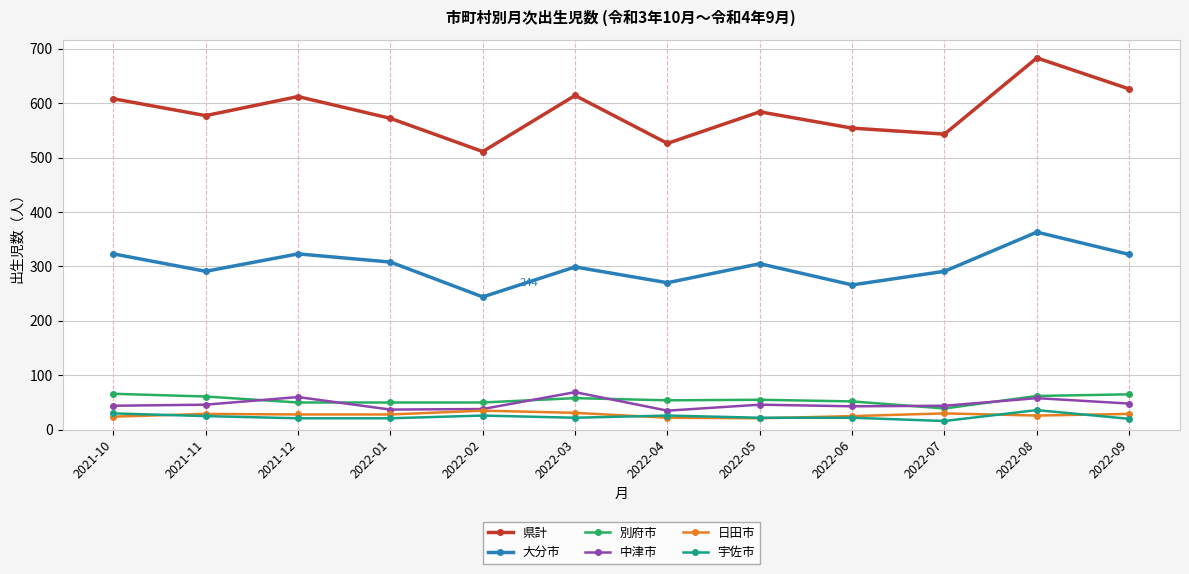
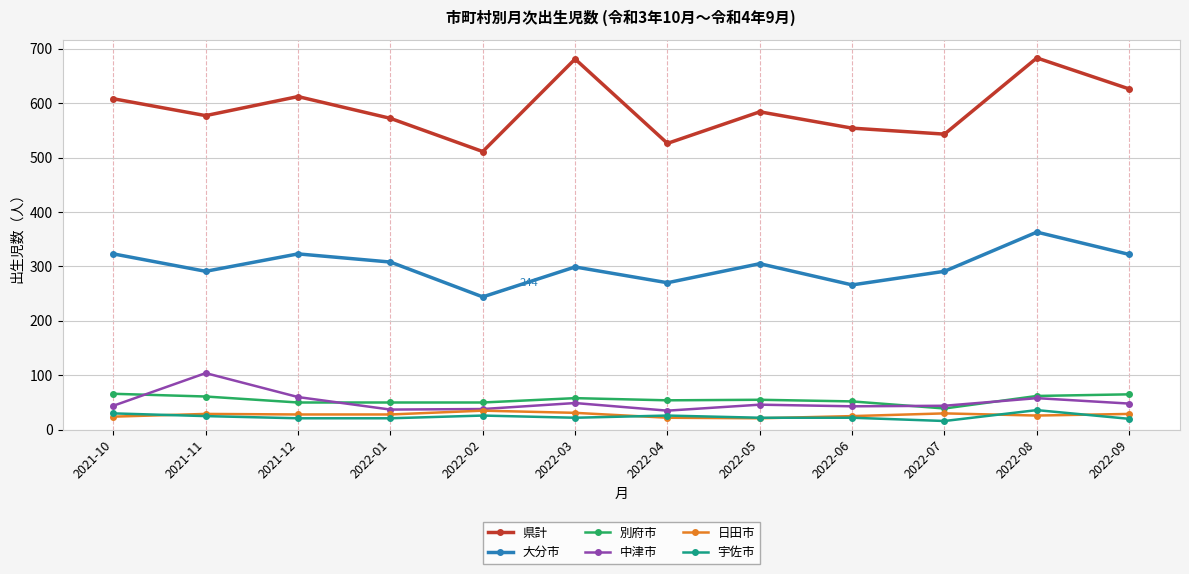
中津市, 2021-11: 50 -> 100
県計, 2022-03: 610 -> 680
中津市, 2022-03: 70 -> 50
